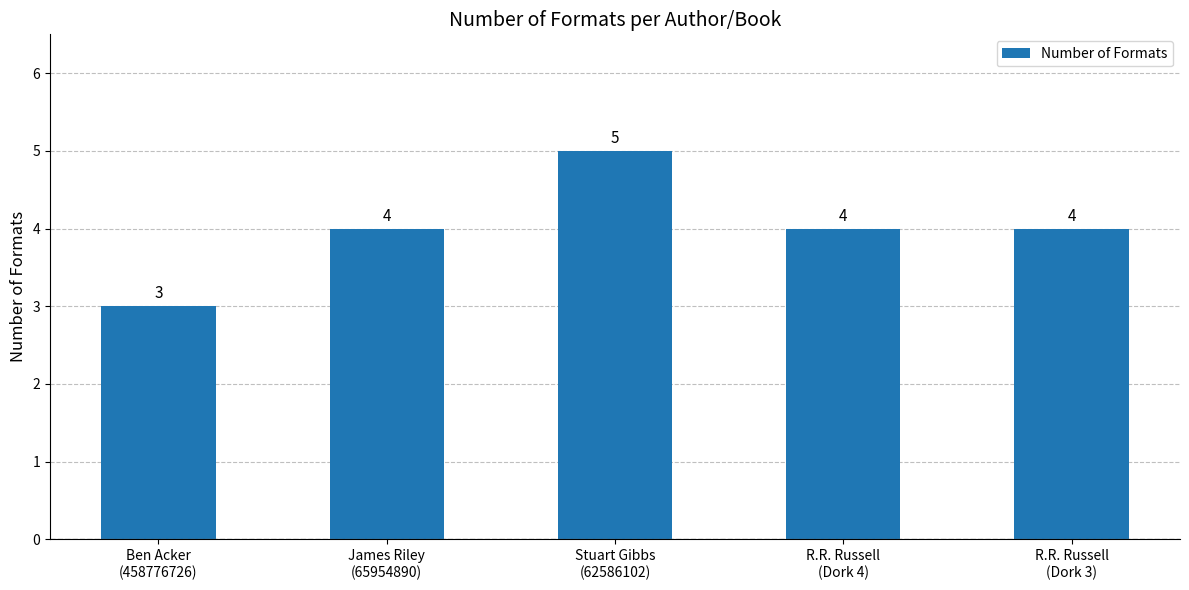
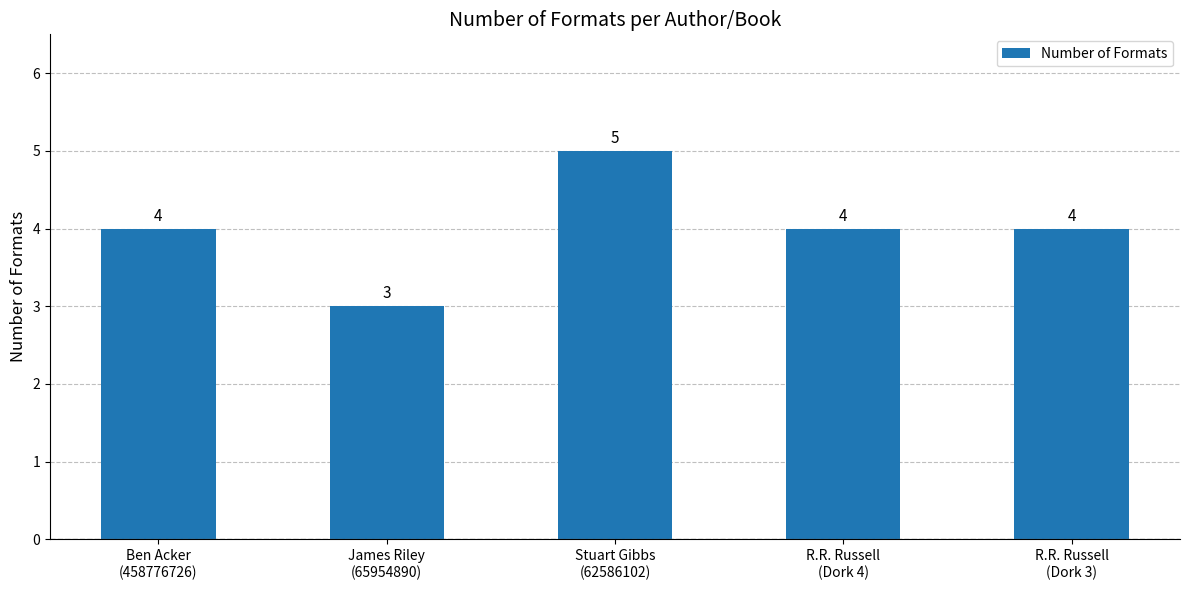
Ben Acker (458776726): 3 -> 4
James Riley (65954890): 4 -> 3
